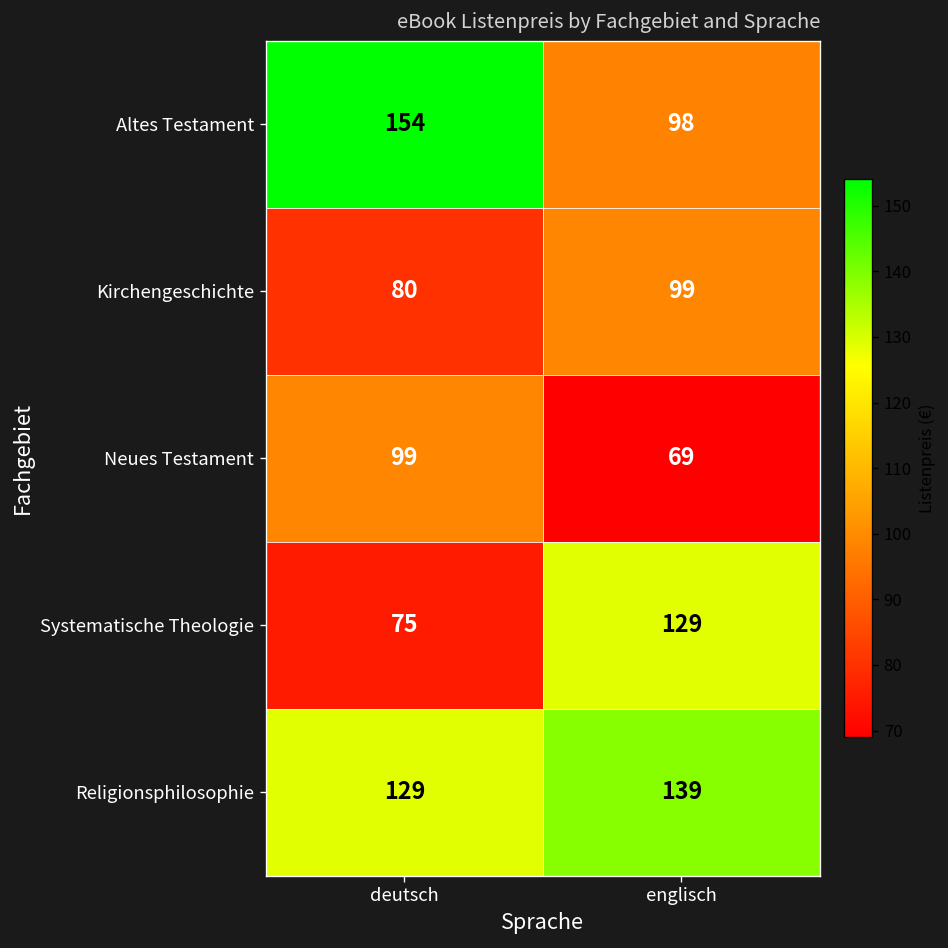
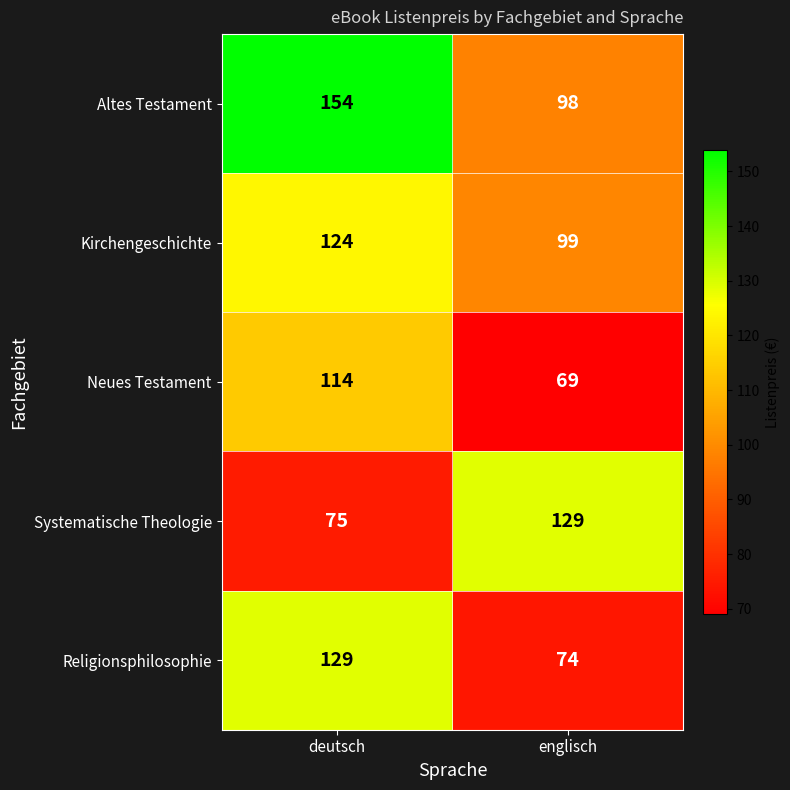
Kirchengeschichte, deutsch: 80 -> 124
Neues Testament, deutsch: 99 -> 114
Religionsphilosophie, englisch: 139 -> 74
